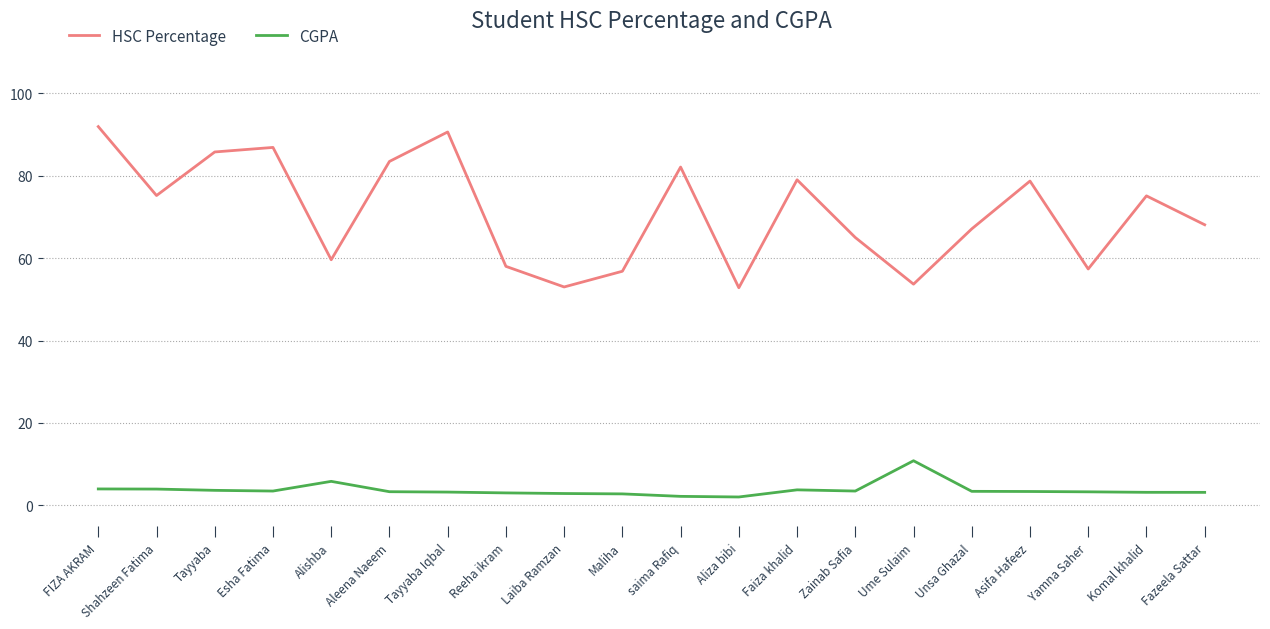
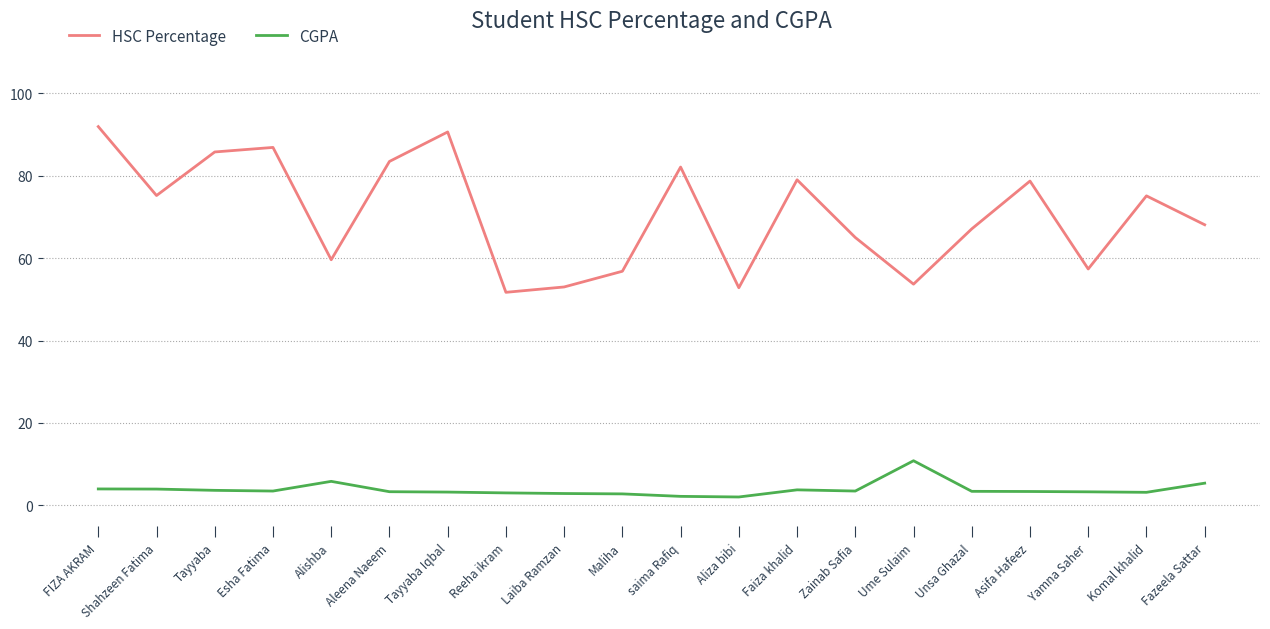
HSC Percentage, Reeha ikram: 58 -> 52
CGPA, Fazeela Sattar: 3 -> 5
